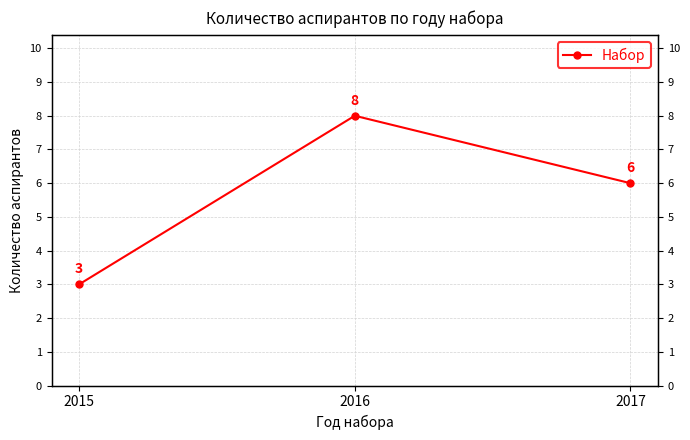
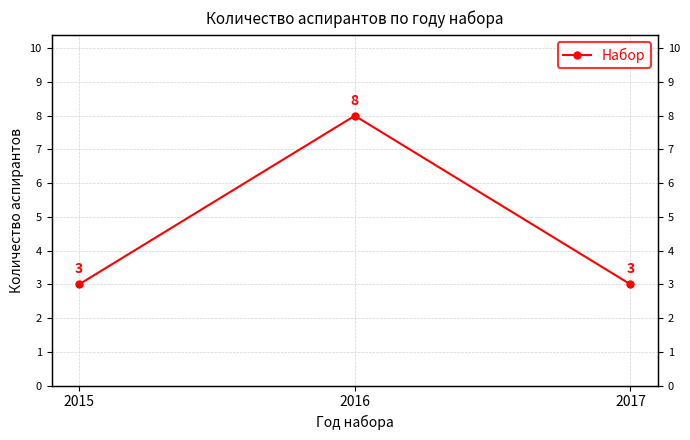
2017: 6 -> 3
